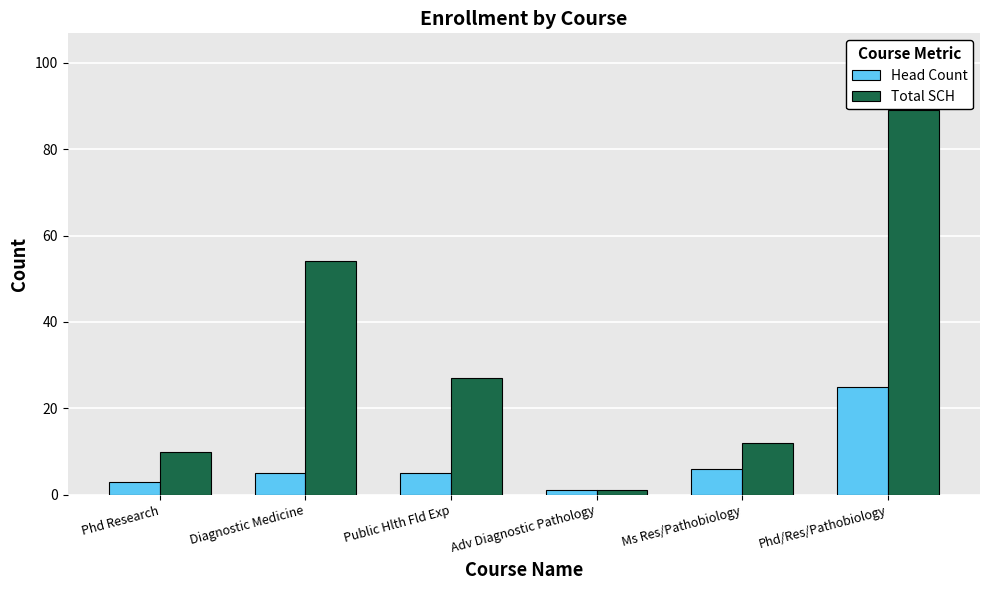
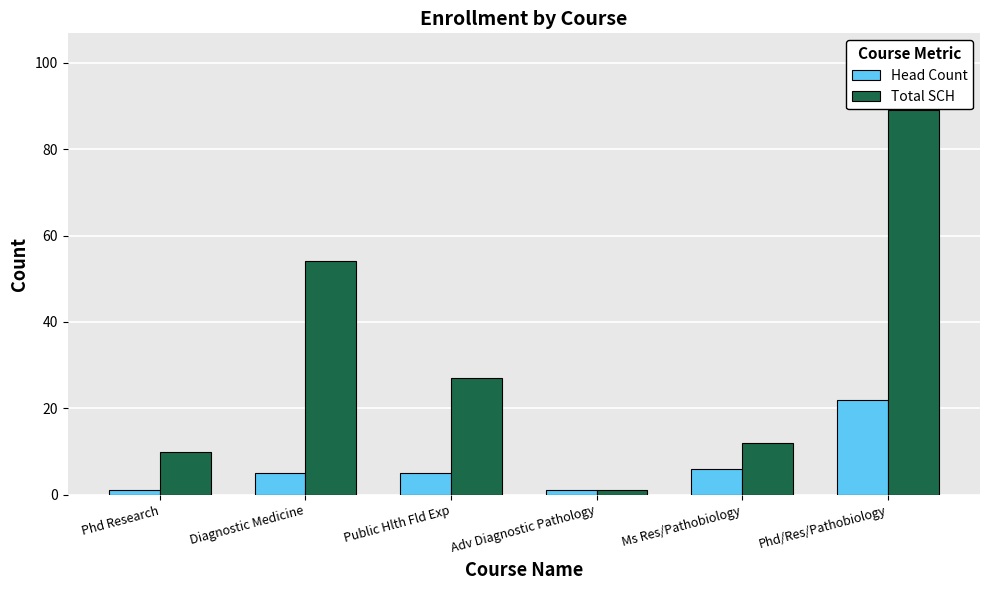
Head Count, Phd Research: 3 -> 1
Head Count, Phd/Res/Pathobiology: 25 -> 22
